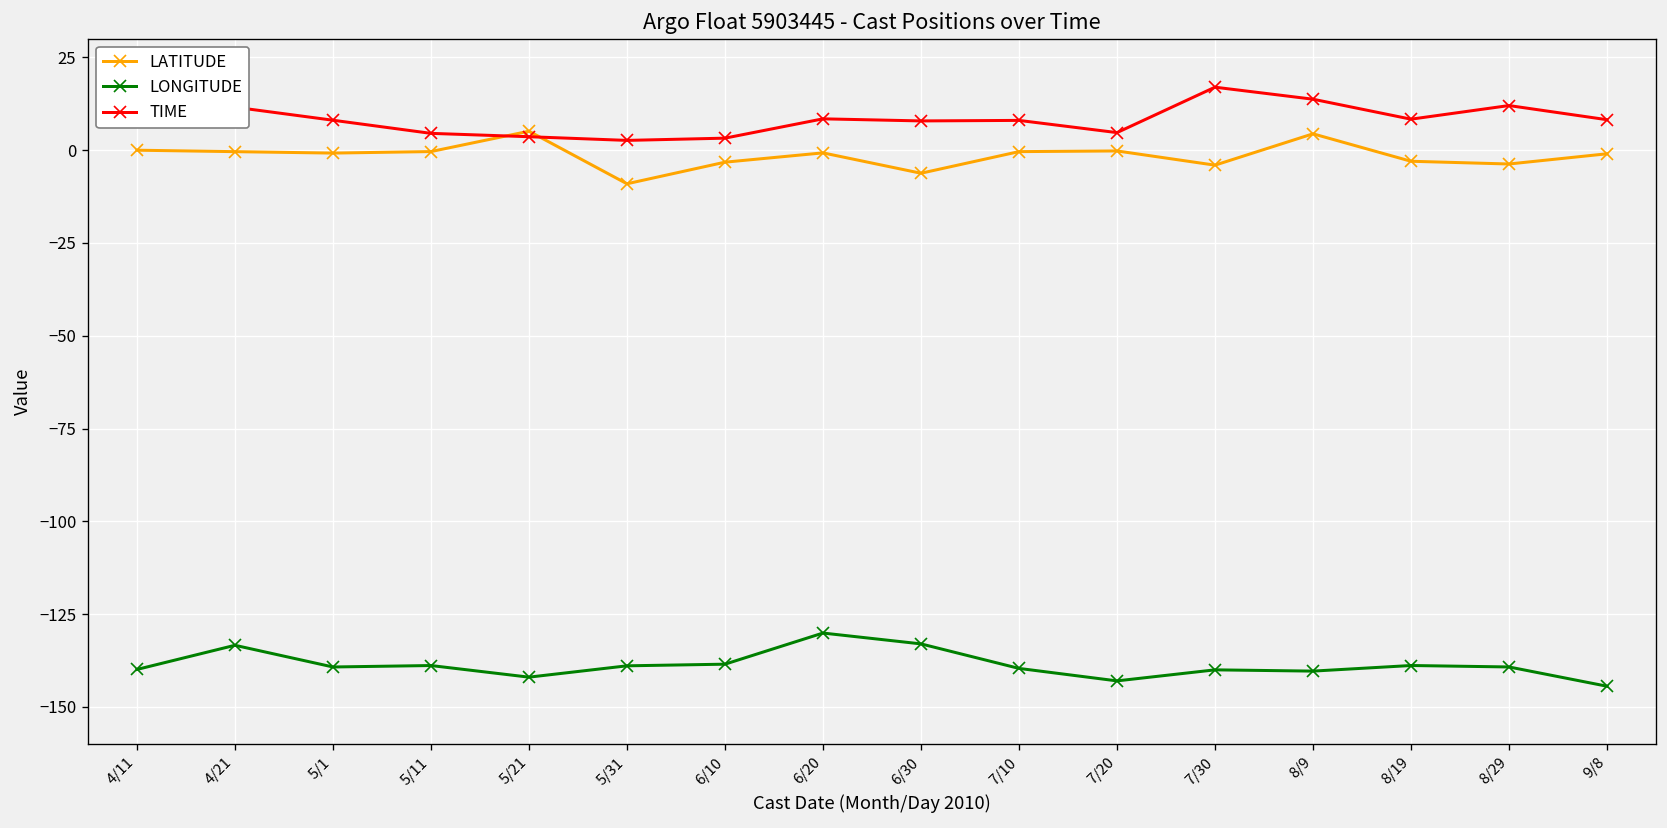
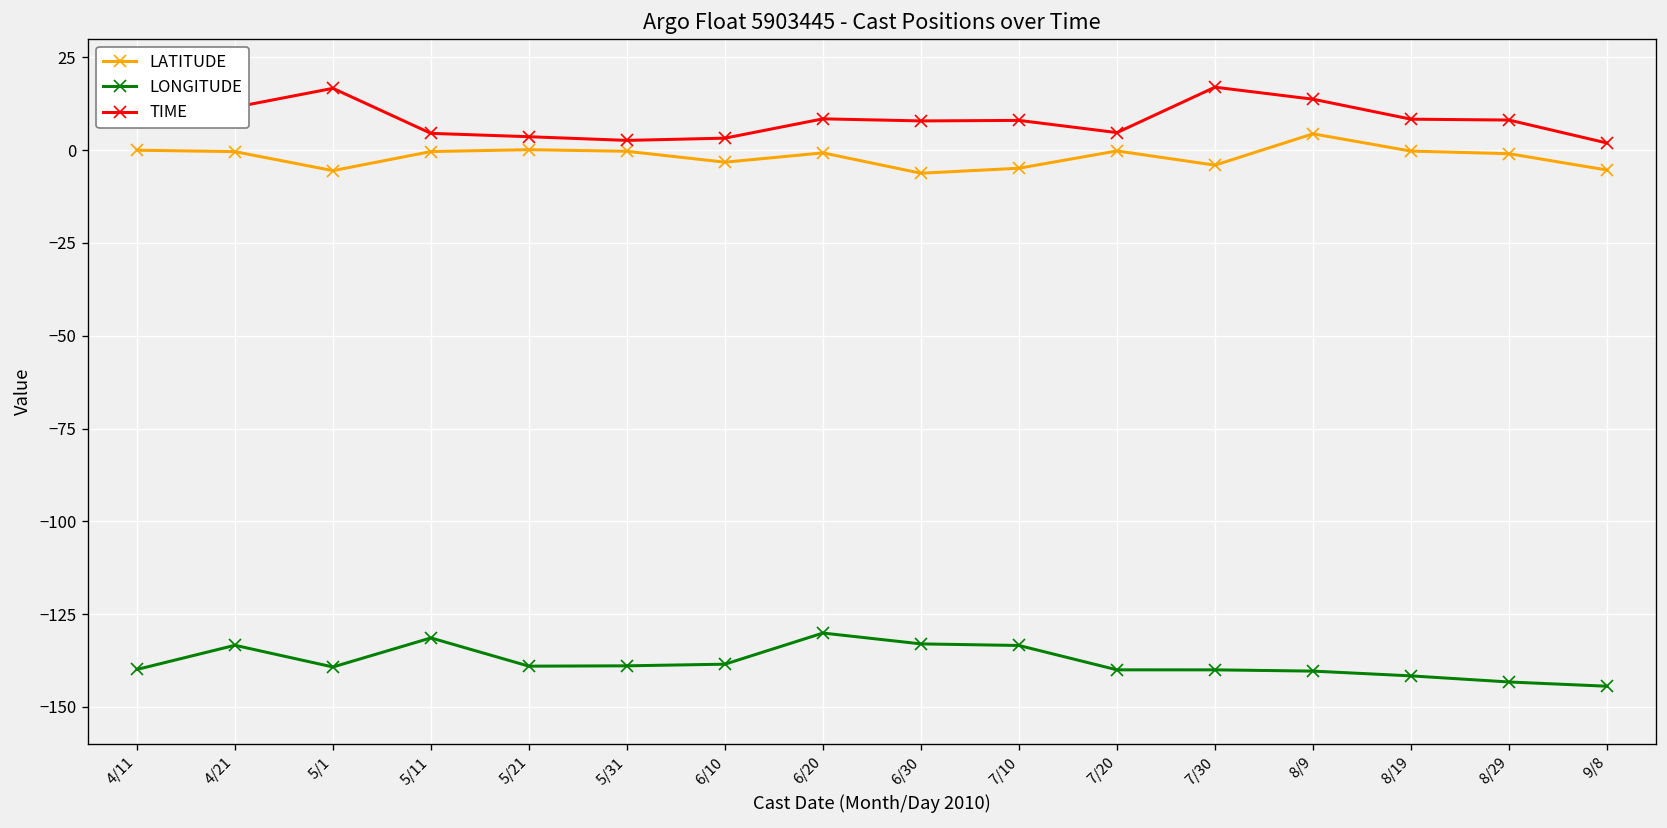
LATITUDE, 5/1: -1 -> -6
TIME, 5/1: 8 -> 17
LONGITUDE, 5/11: -139 -> -131
LATITUDE, 5/21: 5 -> 0
LONGITUDE, 5/21: -142 -> -139
LATITUDE, 5/31: -9 -> 0
LATITUDE, 7/10: 0 -> -5
LONGITUDE, 7/10: -140 -> -133
LONGITUDE, 7/20: -143 -> -140
LATITUDE, 8/19: -3 -> 0
LONGITUDE, 8/19: -139 -> -142
LATITUDE, 8/29: -4 -> -1
LONGITUDE, 8/29: -139 -> -143
TIME, 8/29: 12 -> 8
LATITUDE, 9/8: -1 -> -5
TIME, 9/8: 8 -> 2
